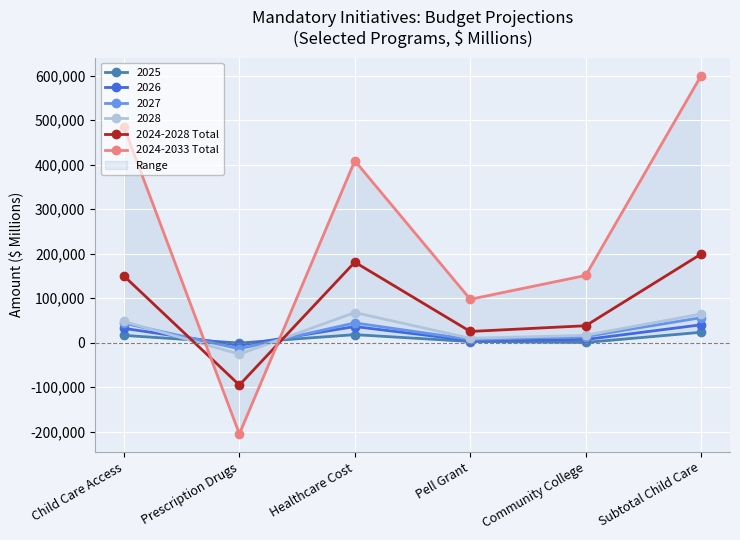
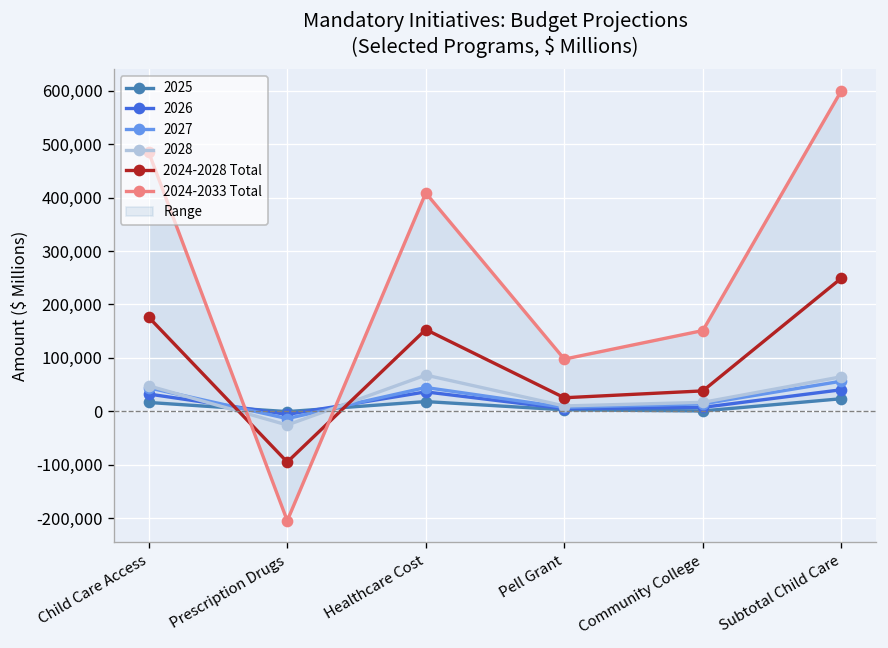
2024-2028 Total, Child Care Access: 150,000 -> 180,000
2024-2028 Total, Healthcare Cost: 180,000 -> 150,000
2024-2028 Total, Subtotal Child Care: 200,000 -> 250,000
